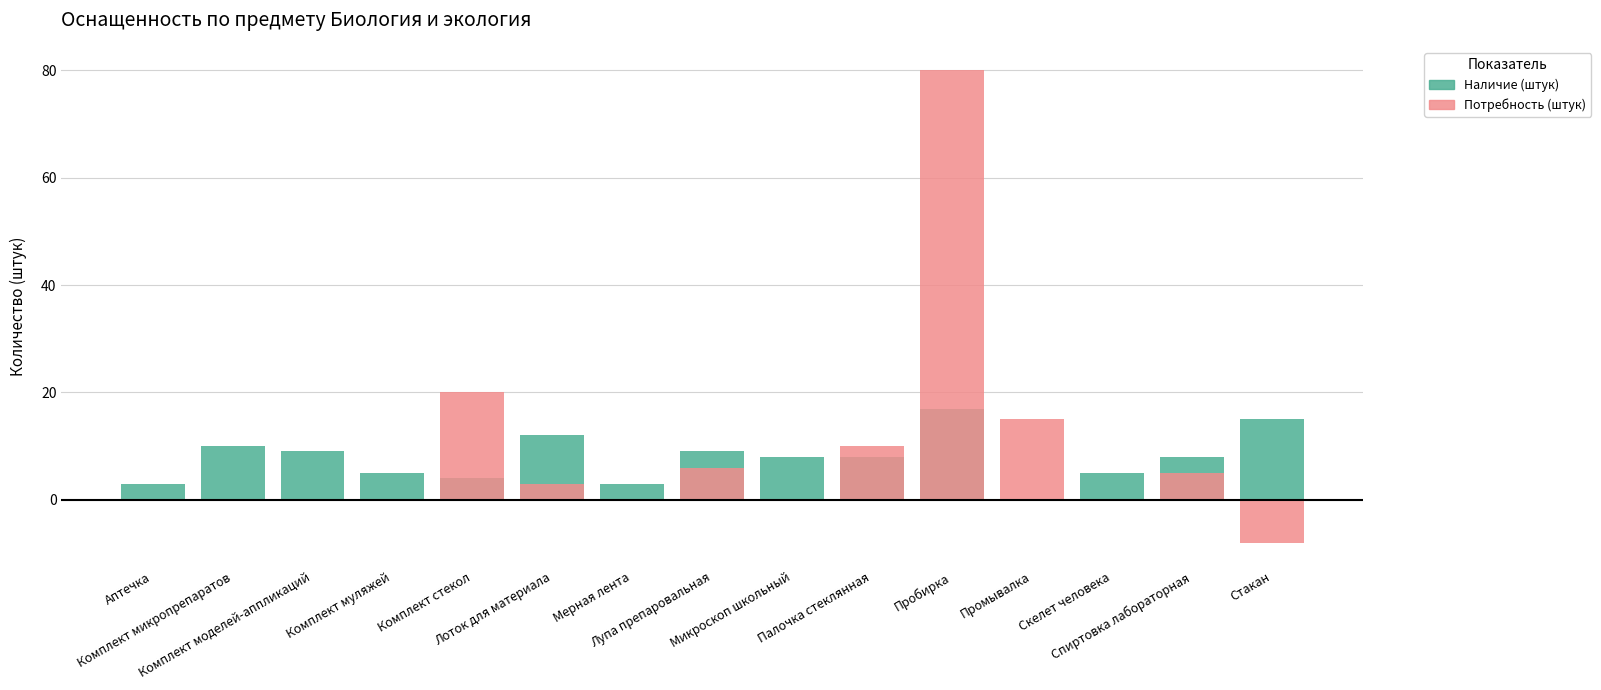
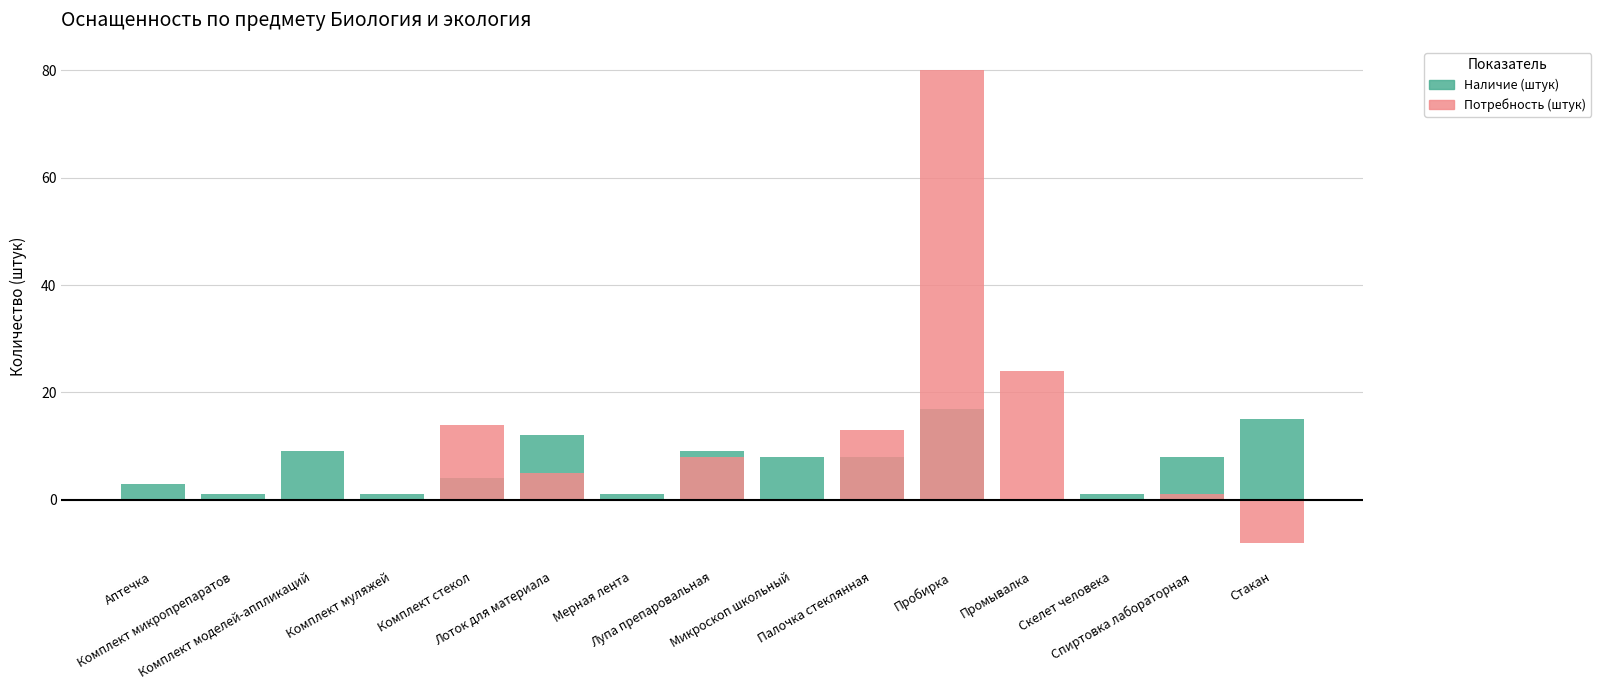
Наличие (штук), Комплект микропрепаратов: 10 -> 1
Наличие (штук), Комплект муляжей: 5 -> 1
Потребность (штук), Комплект стекол: 20 -> 14
Потребность (штук), Лоток для материала: 3 -> 5
Наличие (штук), Мерная лента: 3 -> 1
Потребность (штук), Лупа препаровальная: 6 -> 8
Потребность (штук), Палочка стеклянная: 10 -> 13
Потребность (штук), Промывалка: 15 -> 24
Наличие (штук), Скелет человека: 5 -> 1
Потребность (штук), Спиртовка лабораторная: 5 -> 1
